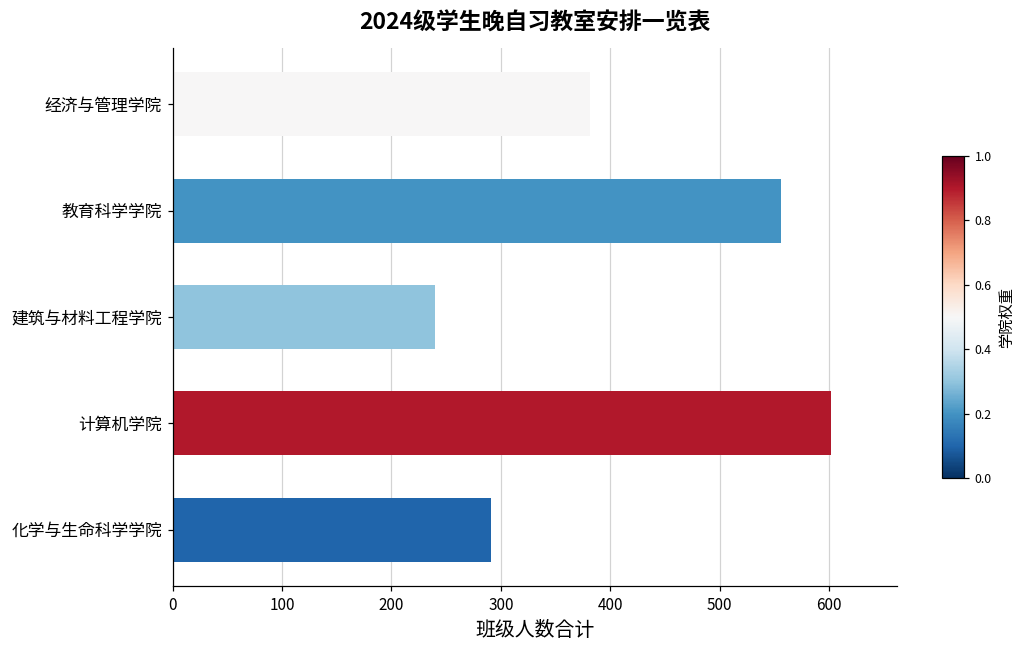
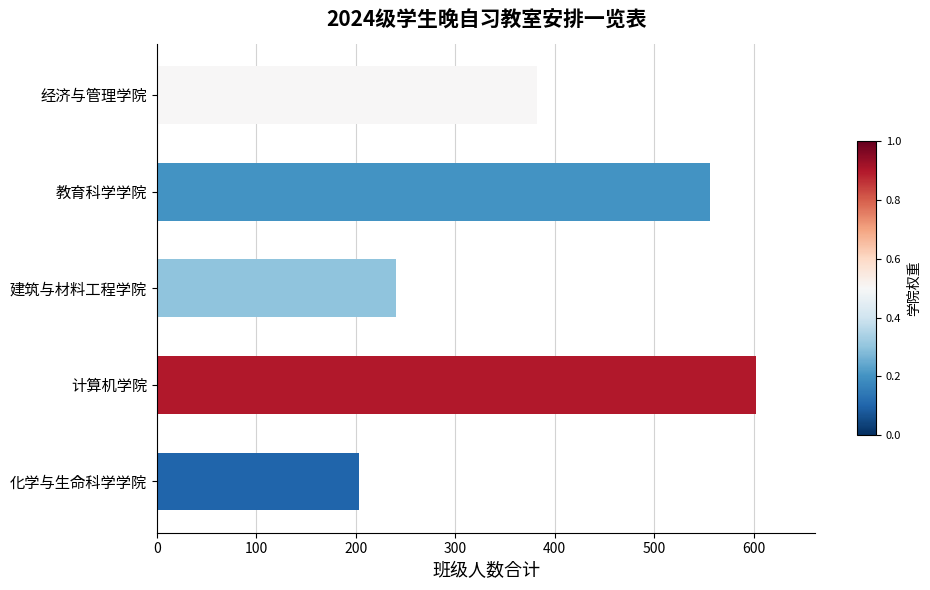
化学与生命科学学院: 290 -> 200
